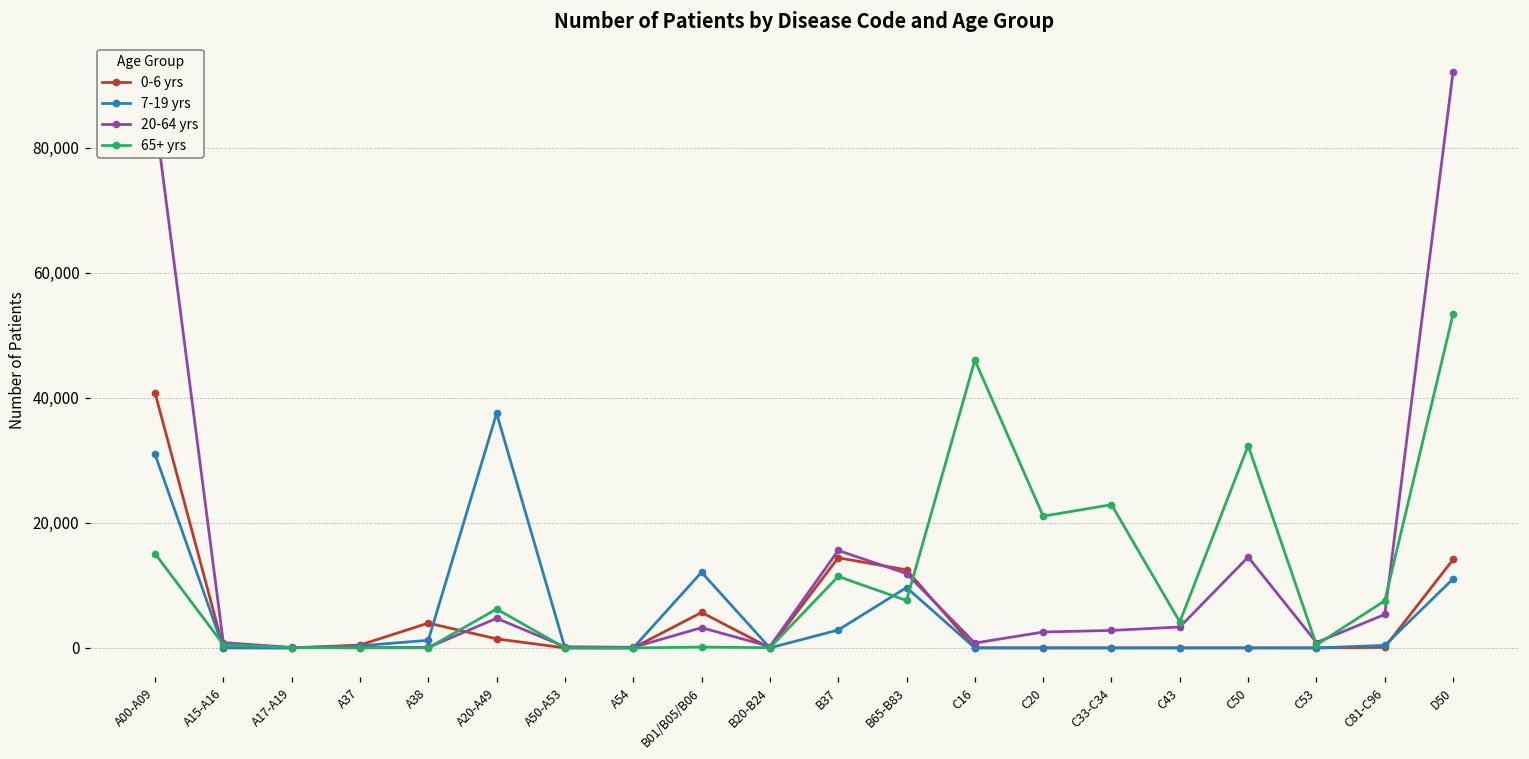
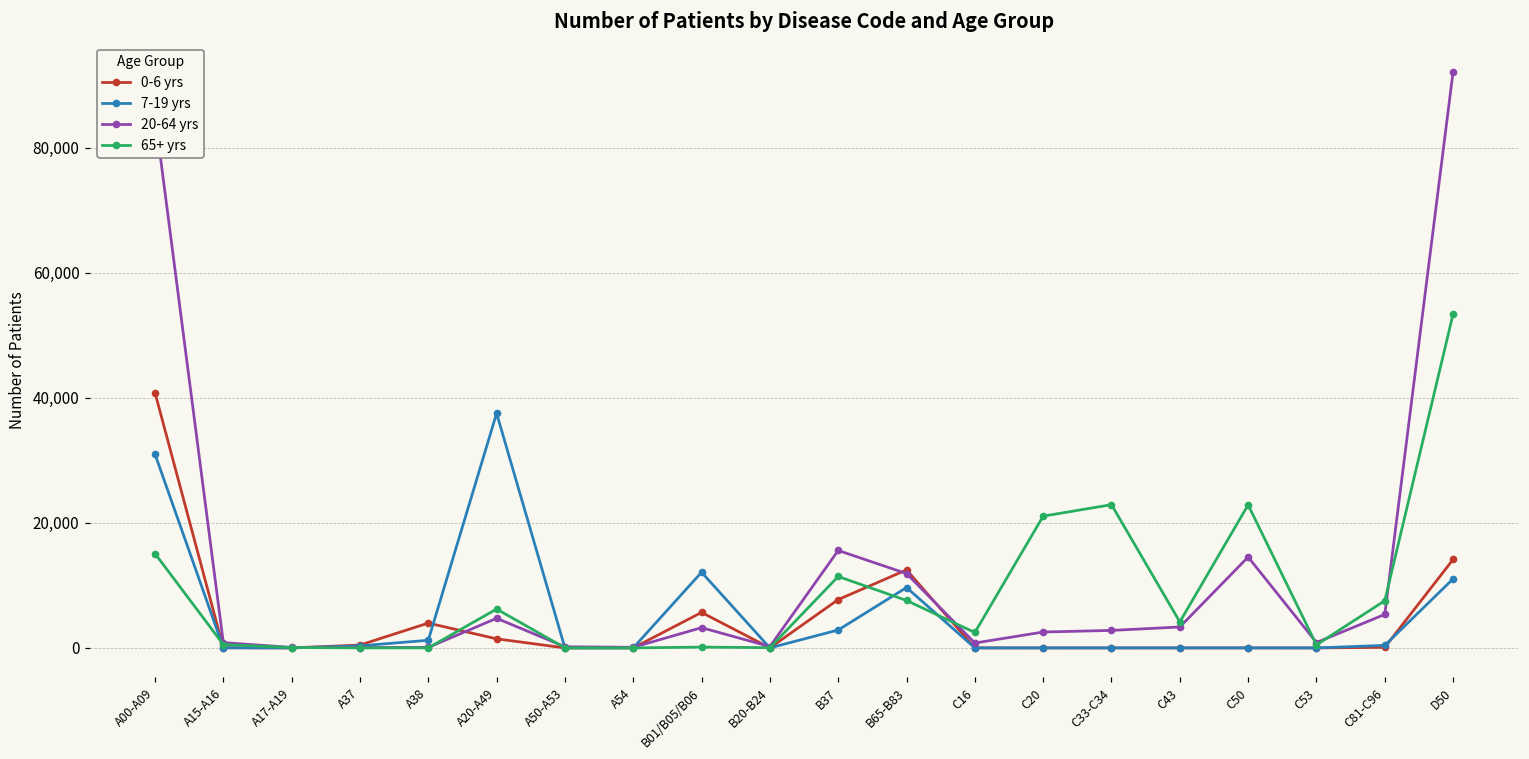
0-6 yrs, B37: 14,000 -> 8,000
65+ yrs, C16: 46,000 -> 2,000
65+ yrs, C50: 32,000 -> 23,000
